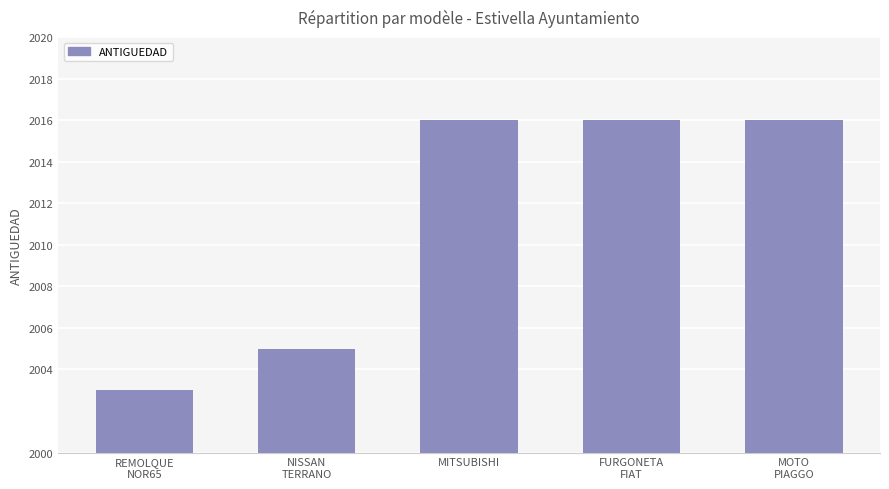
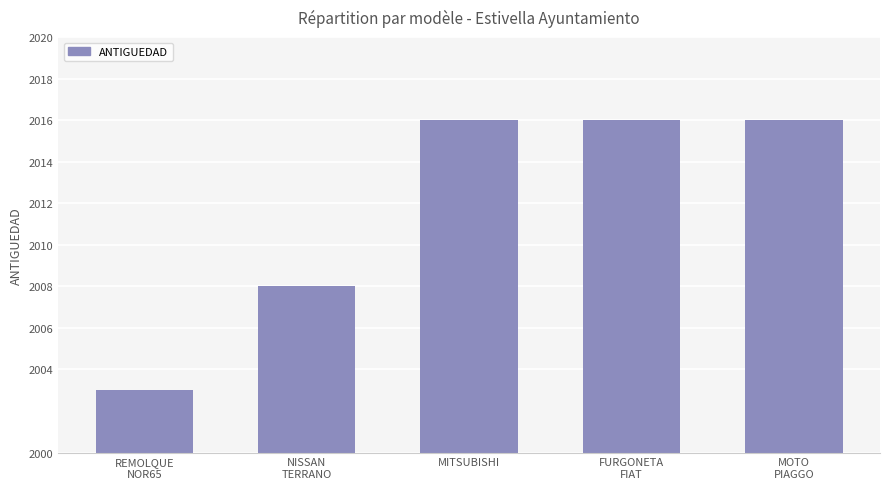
NISSAN TERRANO: 2005 -> 2008
